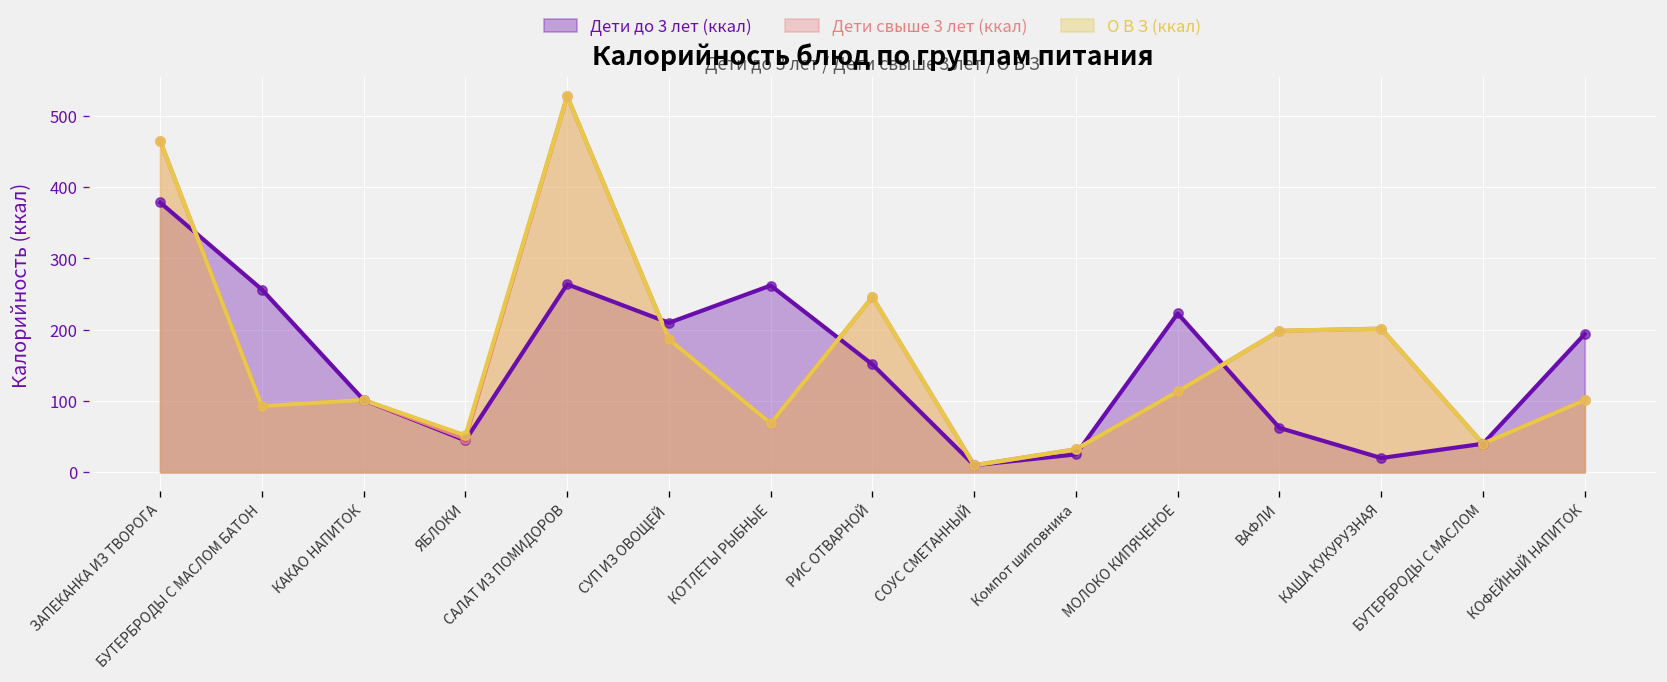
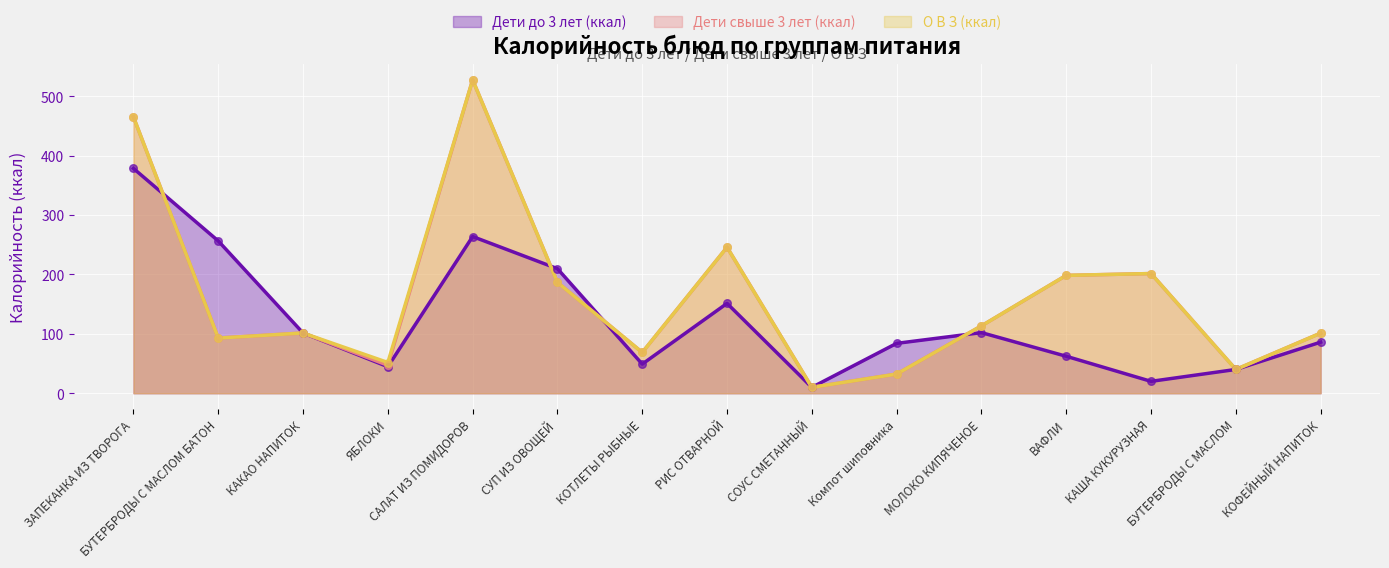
Дети до 3 лет (ккал), КОТЛЕТЫ РЫБНЫЕ: 260 -> 50
Дети до 3 лет (ккал), Компот шиповника: 30 -> 80
Дети до 3 лет (ккал), МОЛОКО КИПЯЧЕНОЕ: 220 -> 100
Дети до 3 лет (ккал), КОФЕЙНЫЙ НАПИТОК: 190 -> 90
